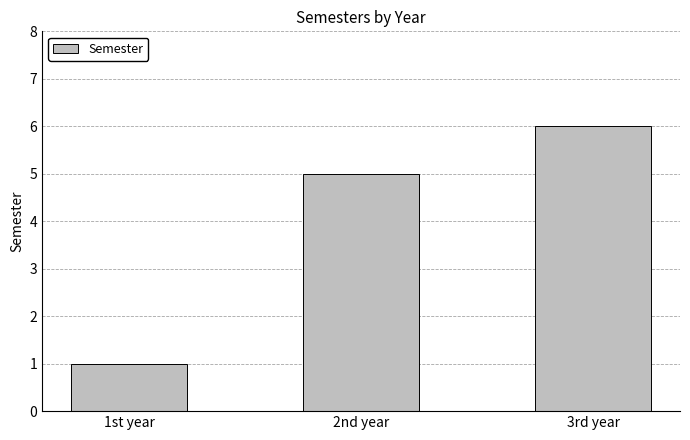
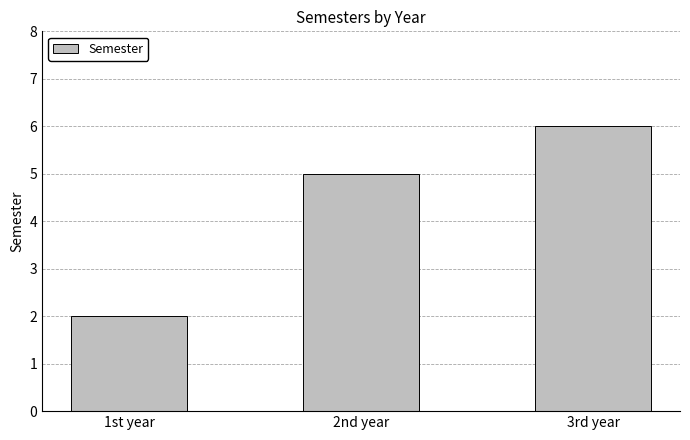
1st year: 1 -> 2
